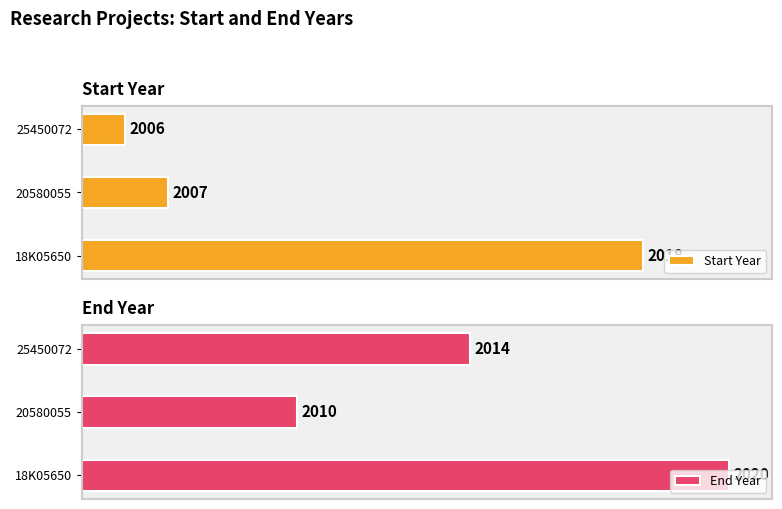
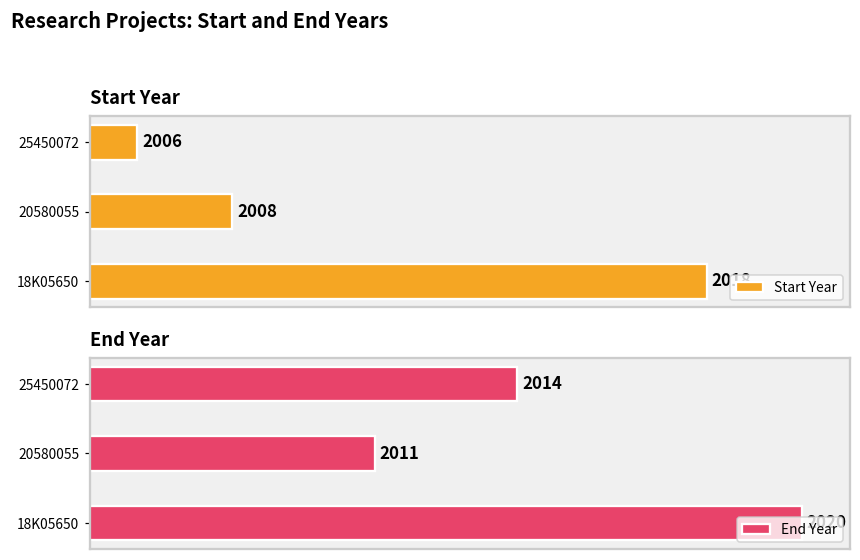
Start Year, 20580055: 2007 -> 2008
End Year, 20580055: 2010 -> 2011
